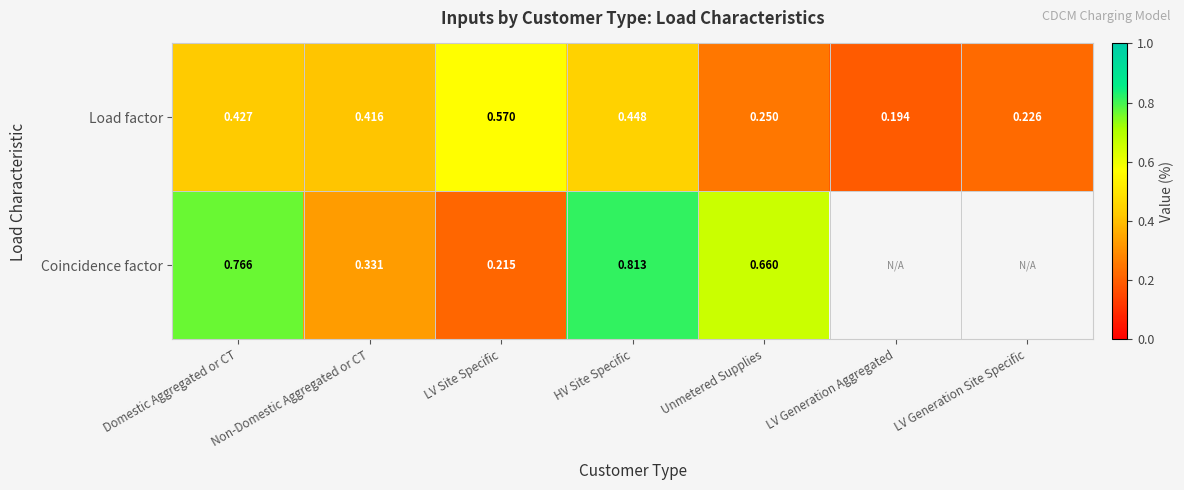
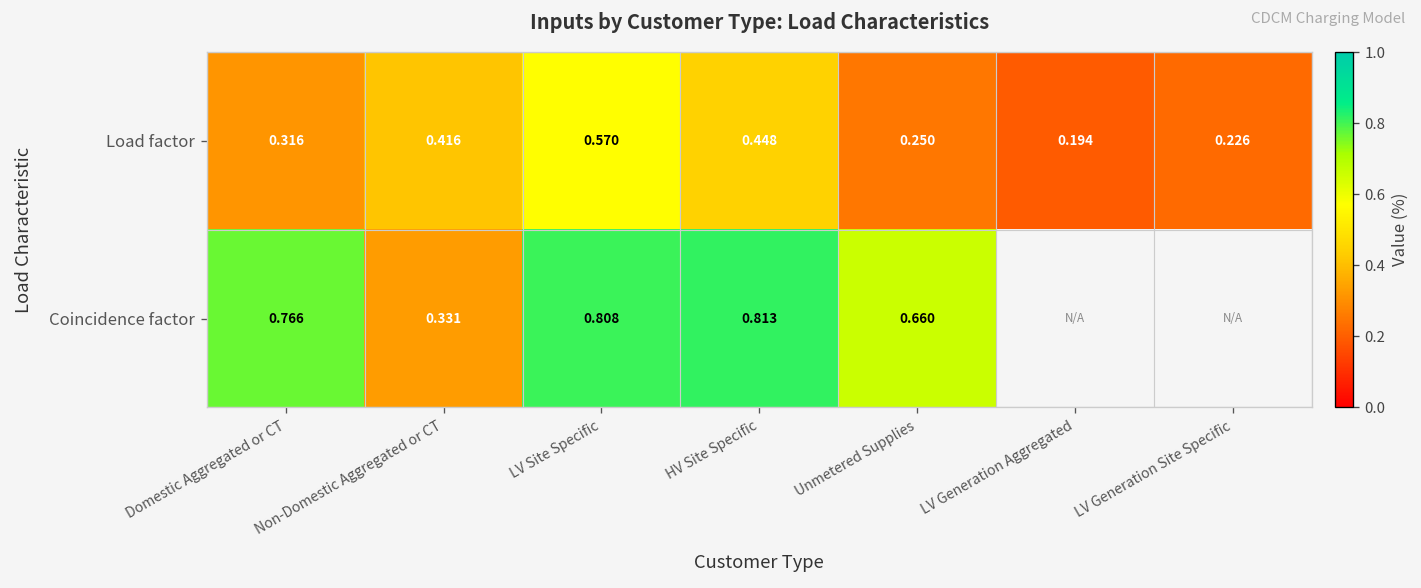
Load factor, Domestic Aggregated or CT: 0.427 -> 0.316
Coincidence factor, LV Site Specific: 0.215 -> 0.808
